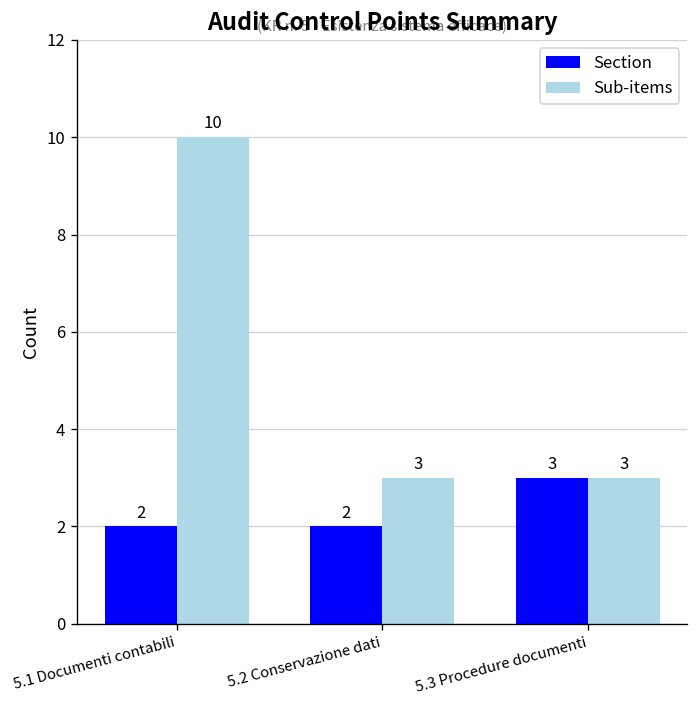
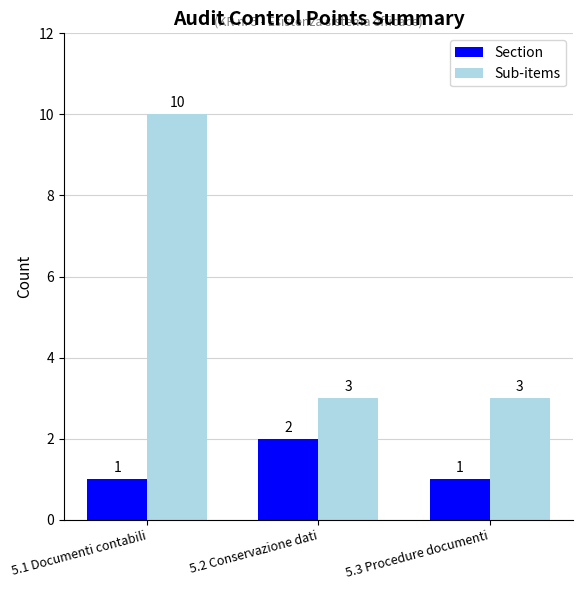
Section, 5.1 Documenti contabili: 2 -> 1
Section, 5.3 Procedure documenti: 3 -> 1
